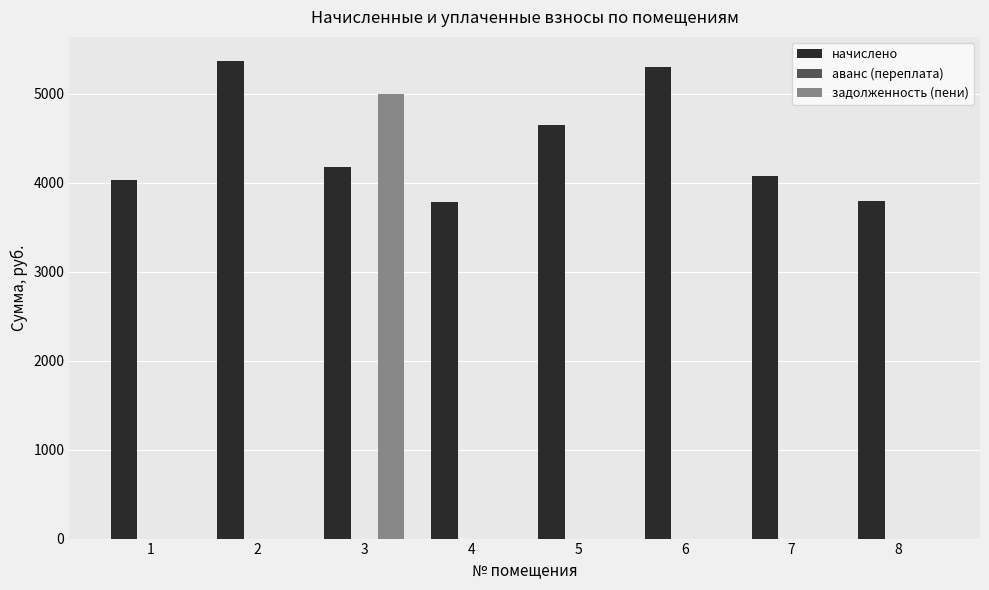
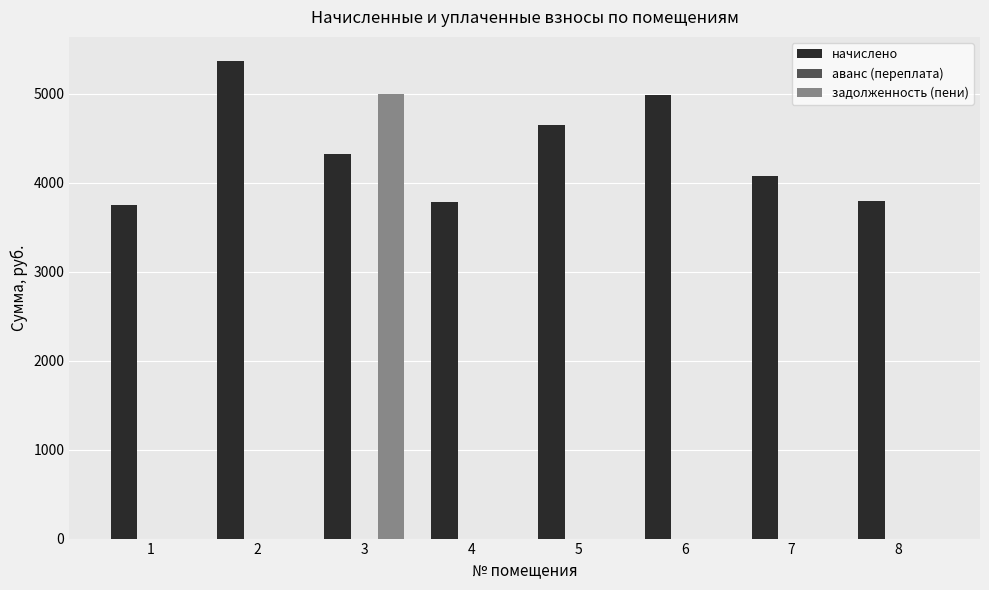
начислено, 1: 4000 -> 3700
начислено, 3: 4200 -> 4300
начислено, 6: 5300 -> 5000
